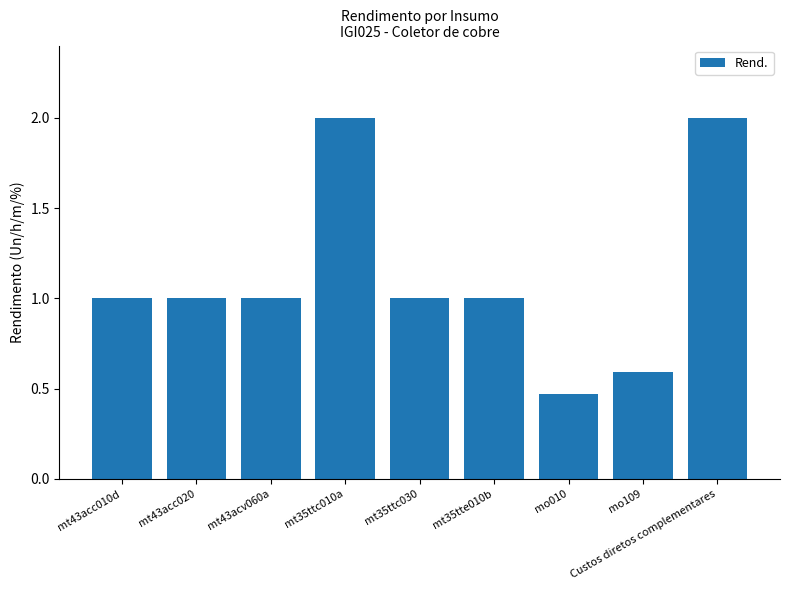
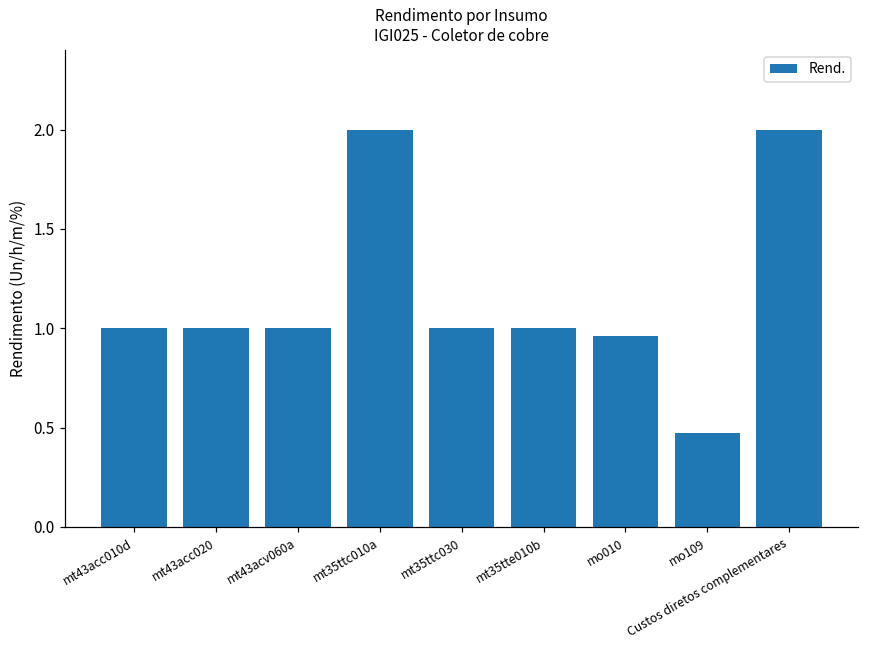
mo010: 0.47 -> 0.96
mo109: 0.59 -> 0.47
